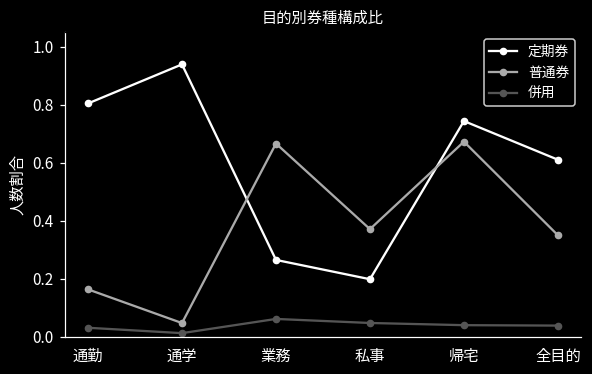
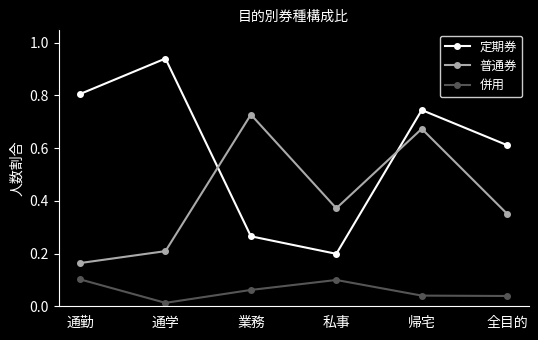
併用, 通勤: 0.03 -> 0.10
普通券, 通学: 0.05 -> 0.21
普通券, 業務: 0.67 -> 0.73
併用, 私事: 0.05 -> 0.10
